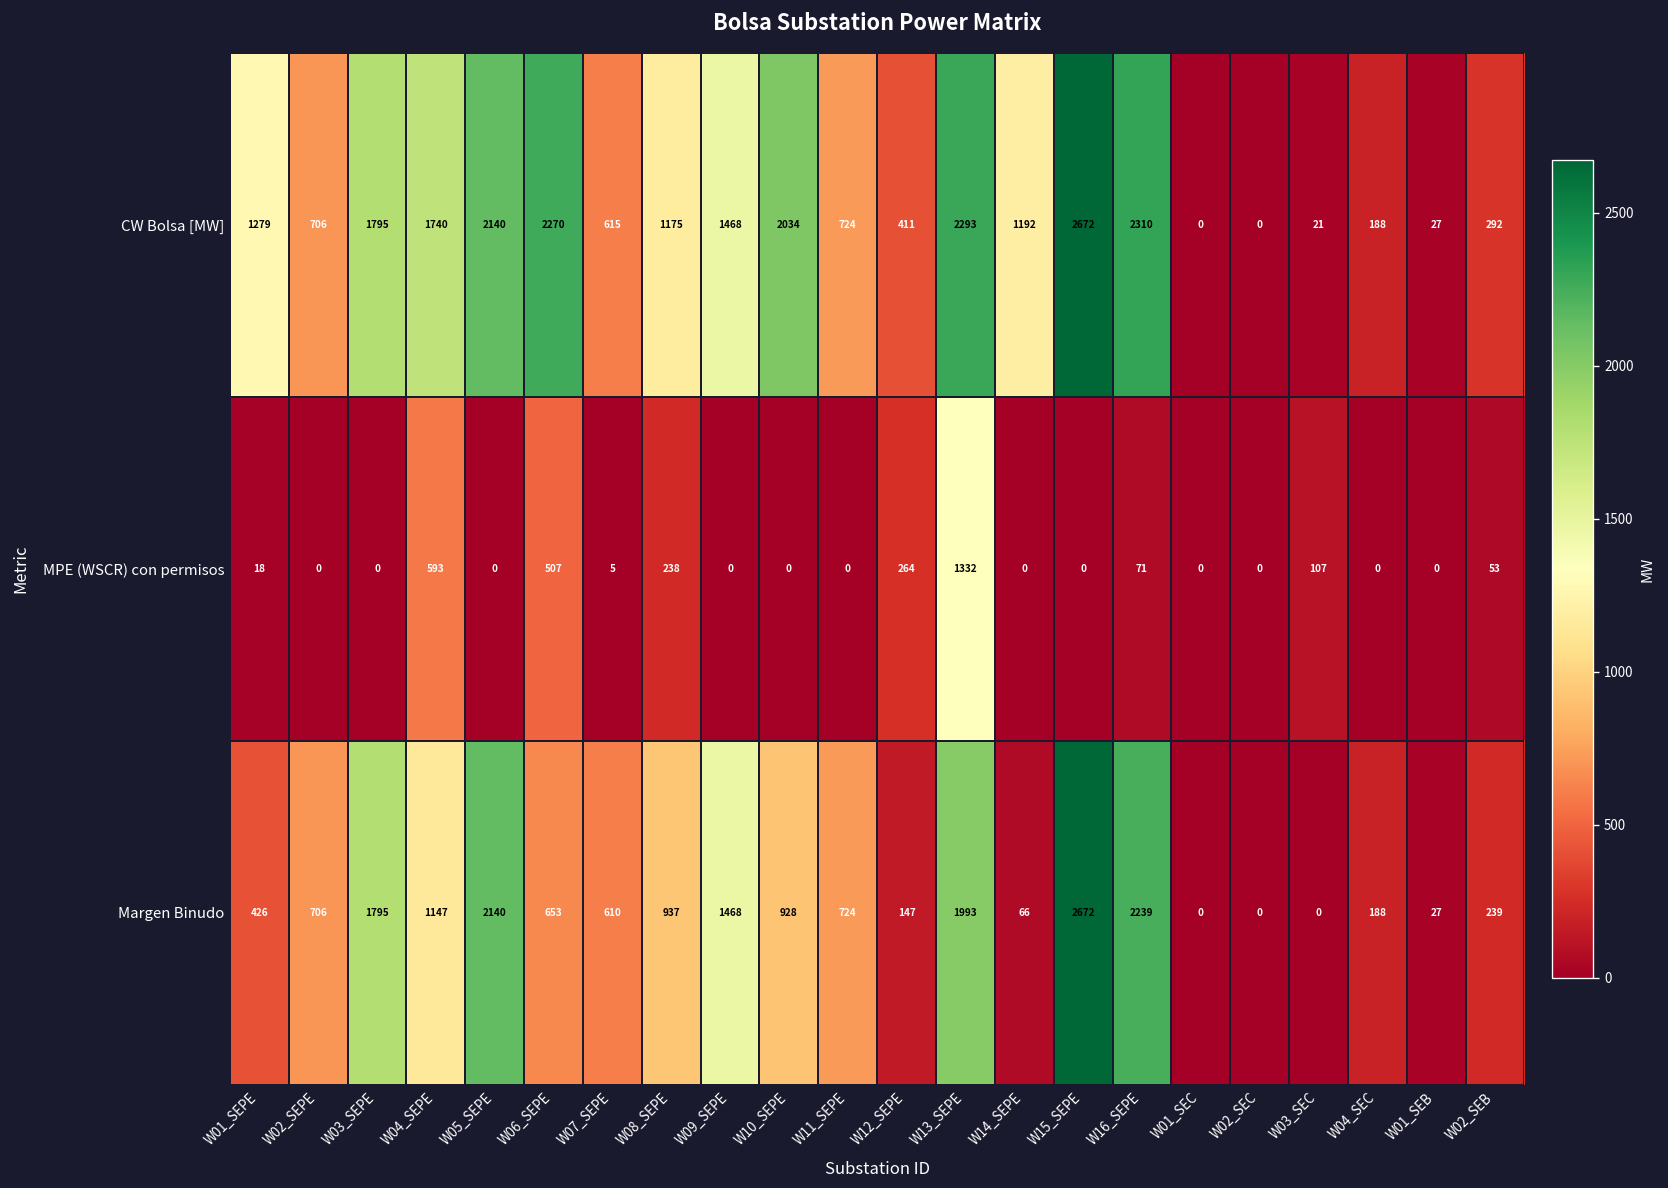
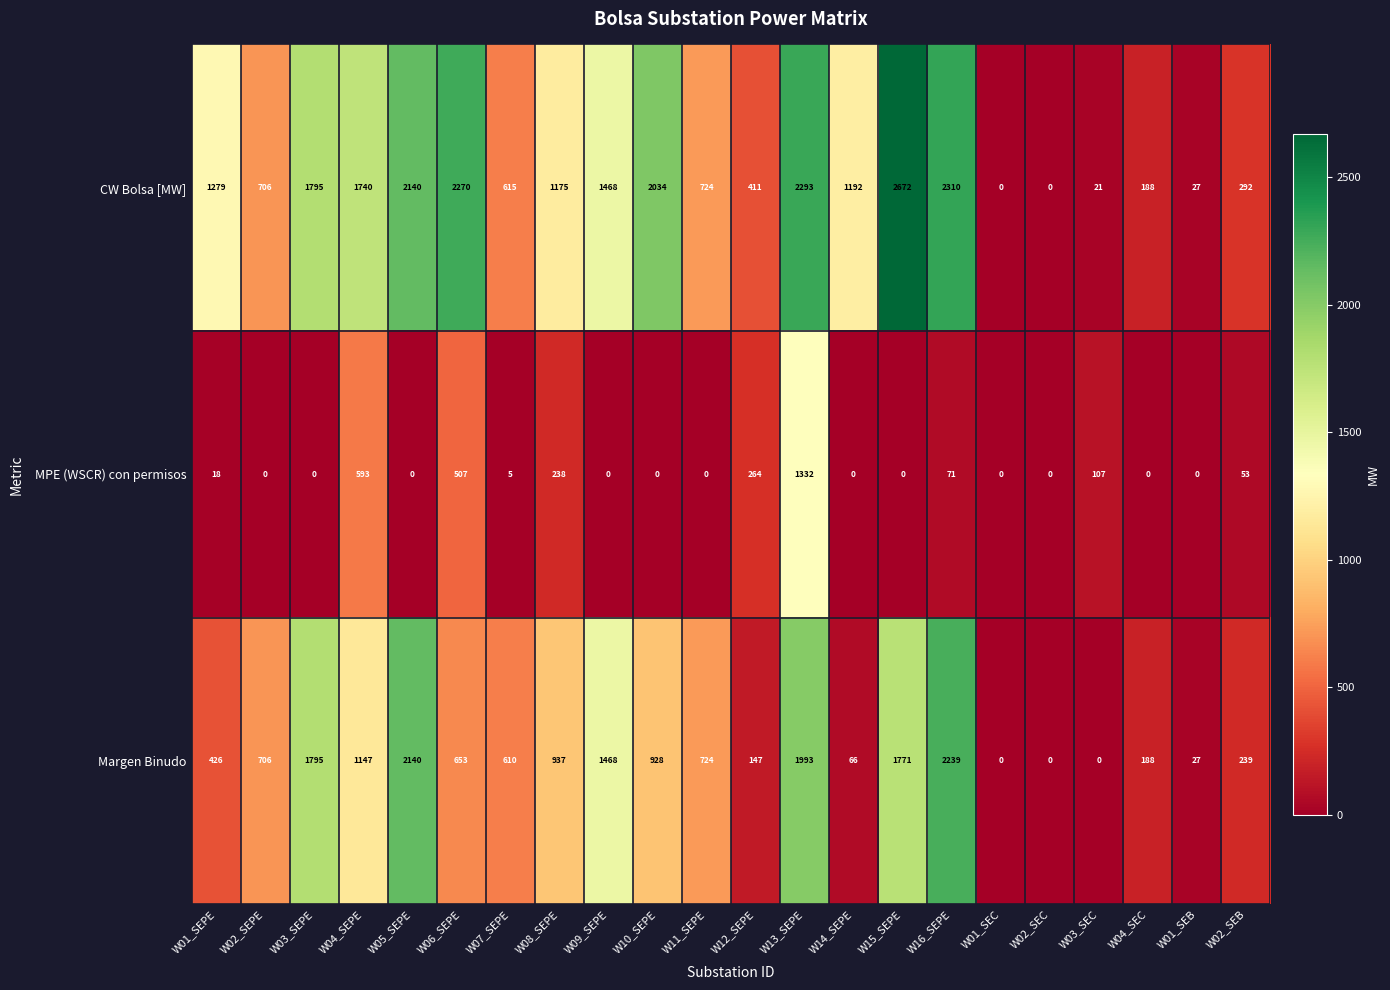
Margen Binudo, W15_SEPE: 2672 -> 1771
